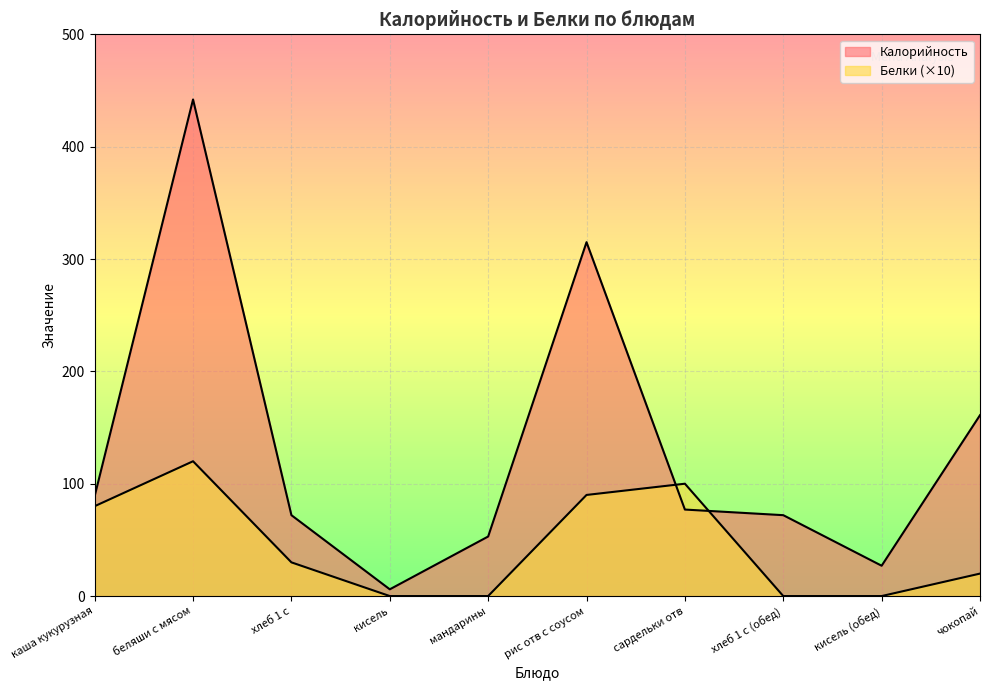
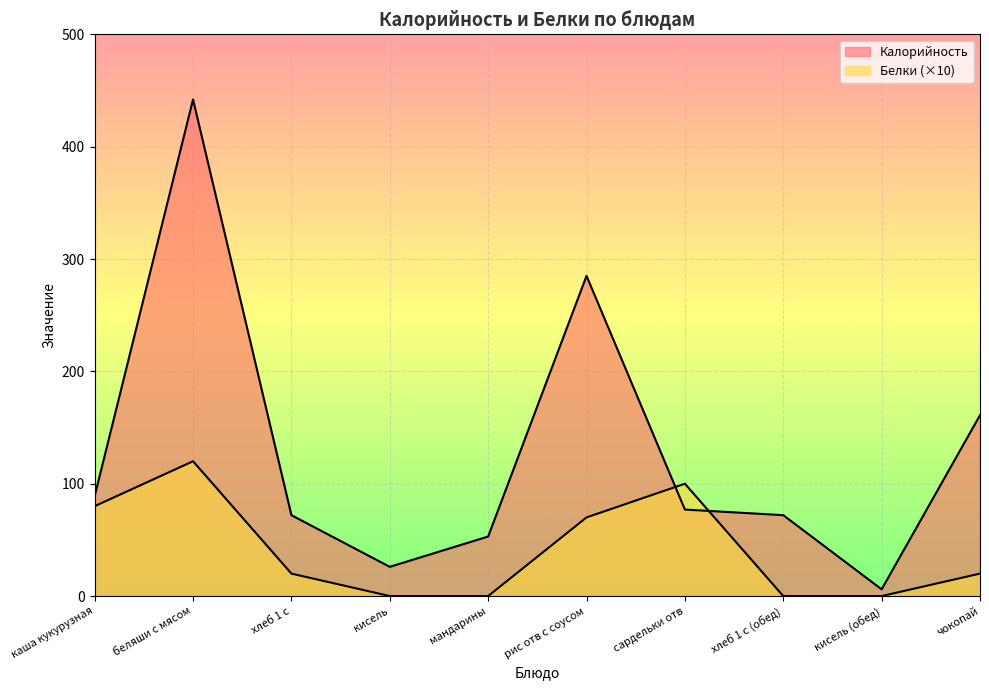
Белки (×10), хлеб 1 с: 30 -> 20
Калорийность, кисель: 6 -> 26
Калорийность, рис отв с соусом: 315 -> 285
Белки (×10), рис отв с соусом: 90 -> 70
Калорийность, кисель (обед): 27 -> 6
